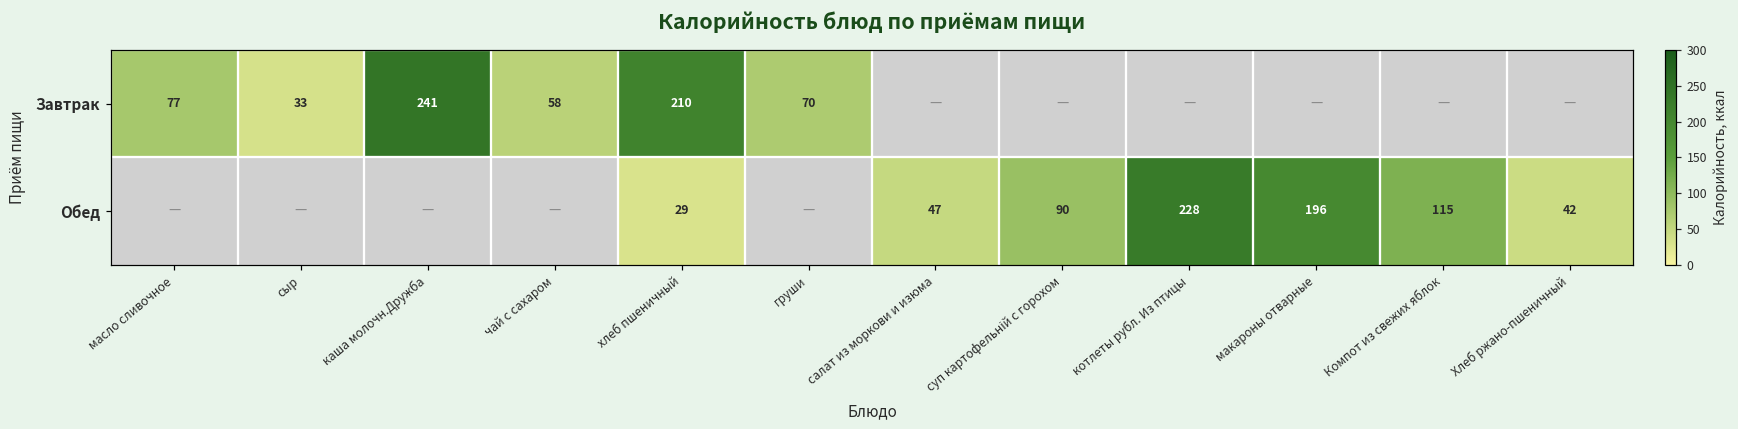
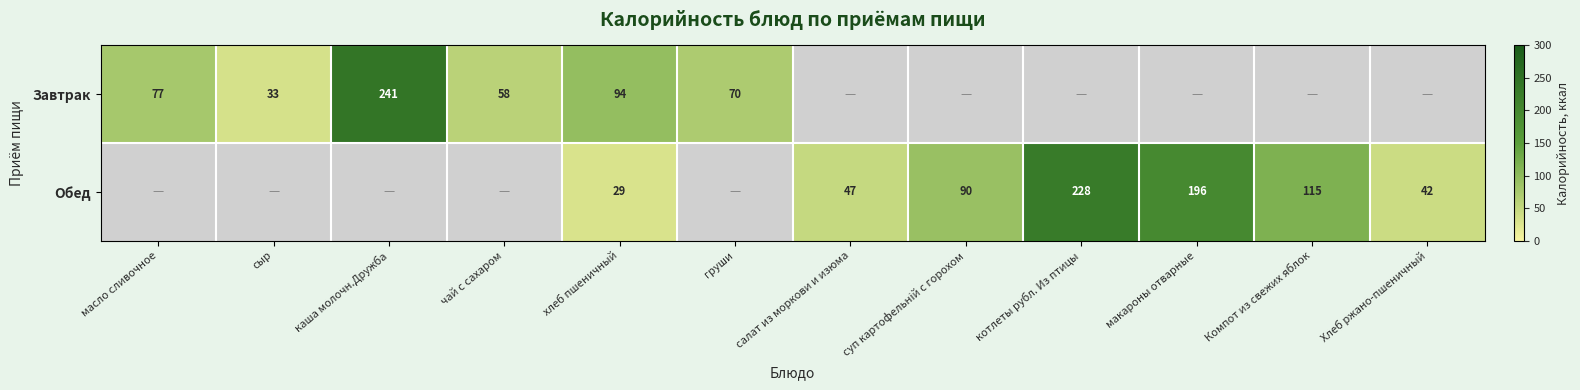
Завтрак, хлеб пшеничный: 210 -> 94
